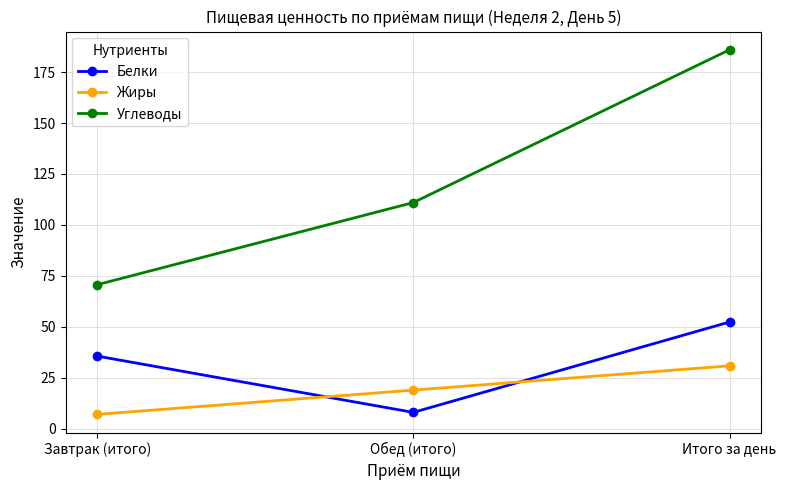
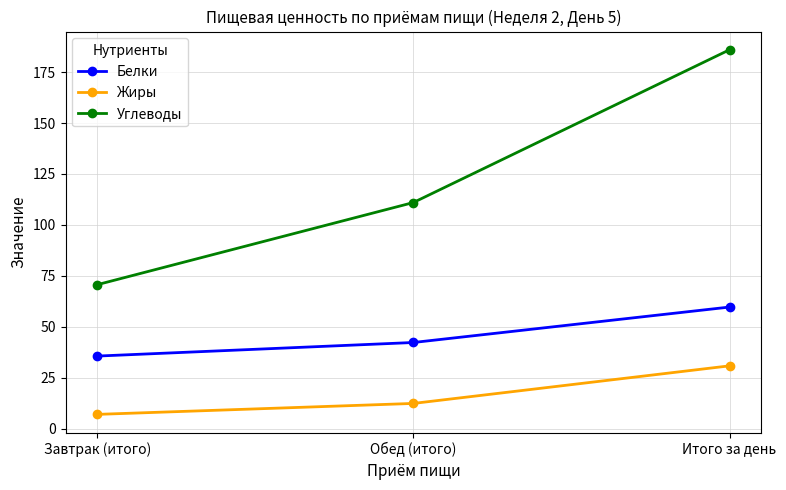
Белки, Обед (итого): 8 -> 42
Жиры, Обед (итого): 19 -> 12
Белки, Итого за день: 52 -> 60
